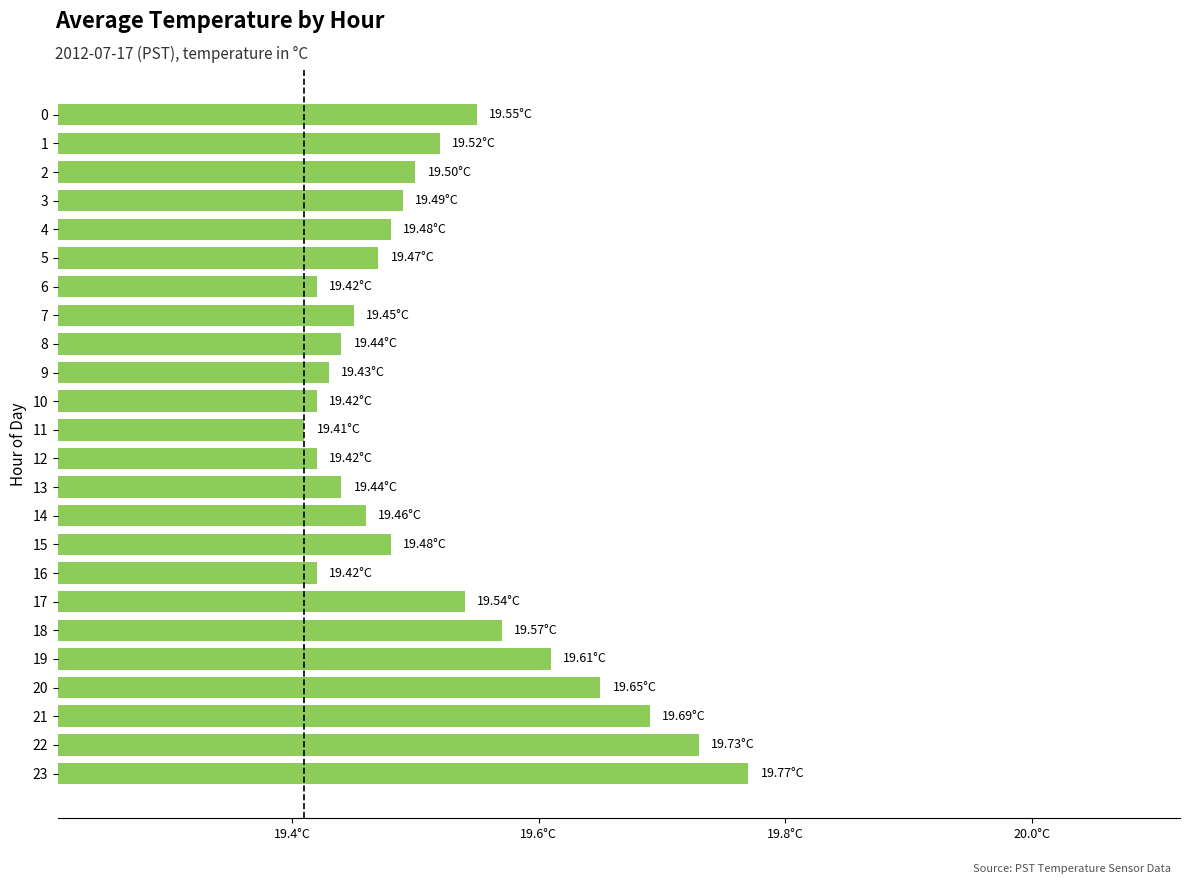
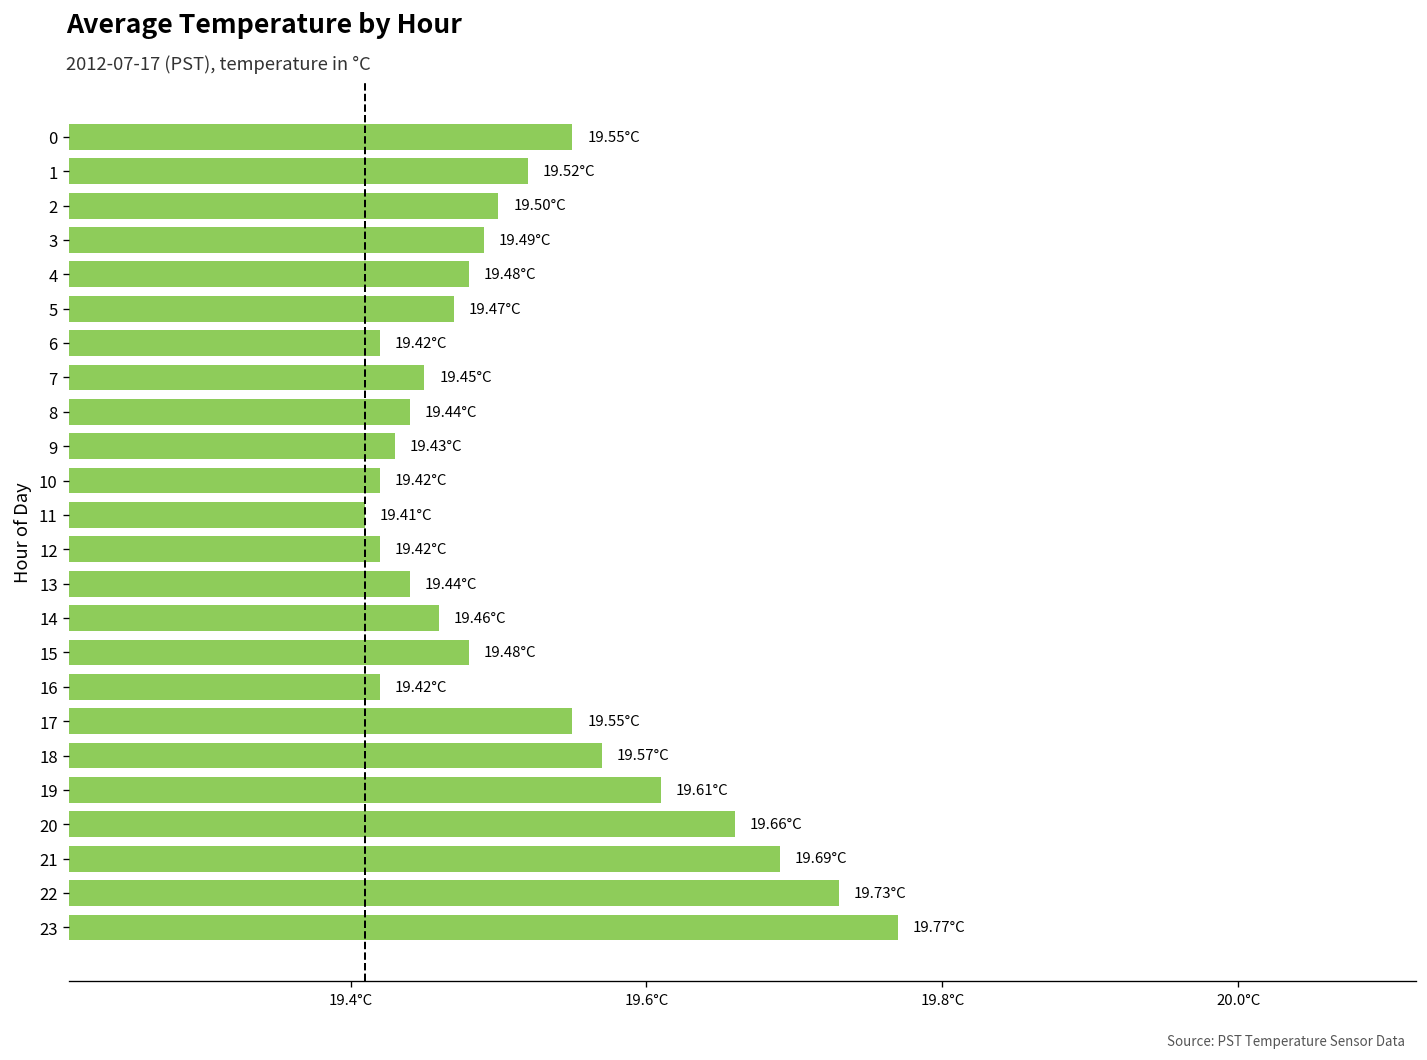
17: 19.54°C -> 19.55°C
20: 19.65°C -> 19.66°C
